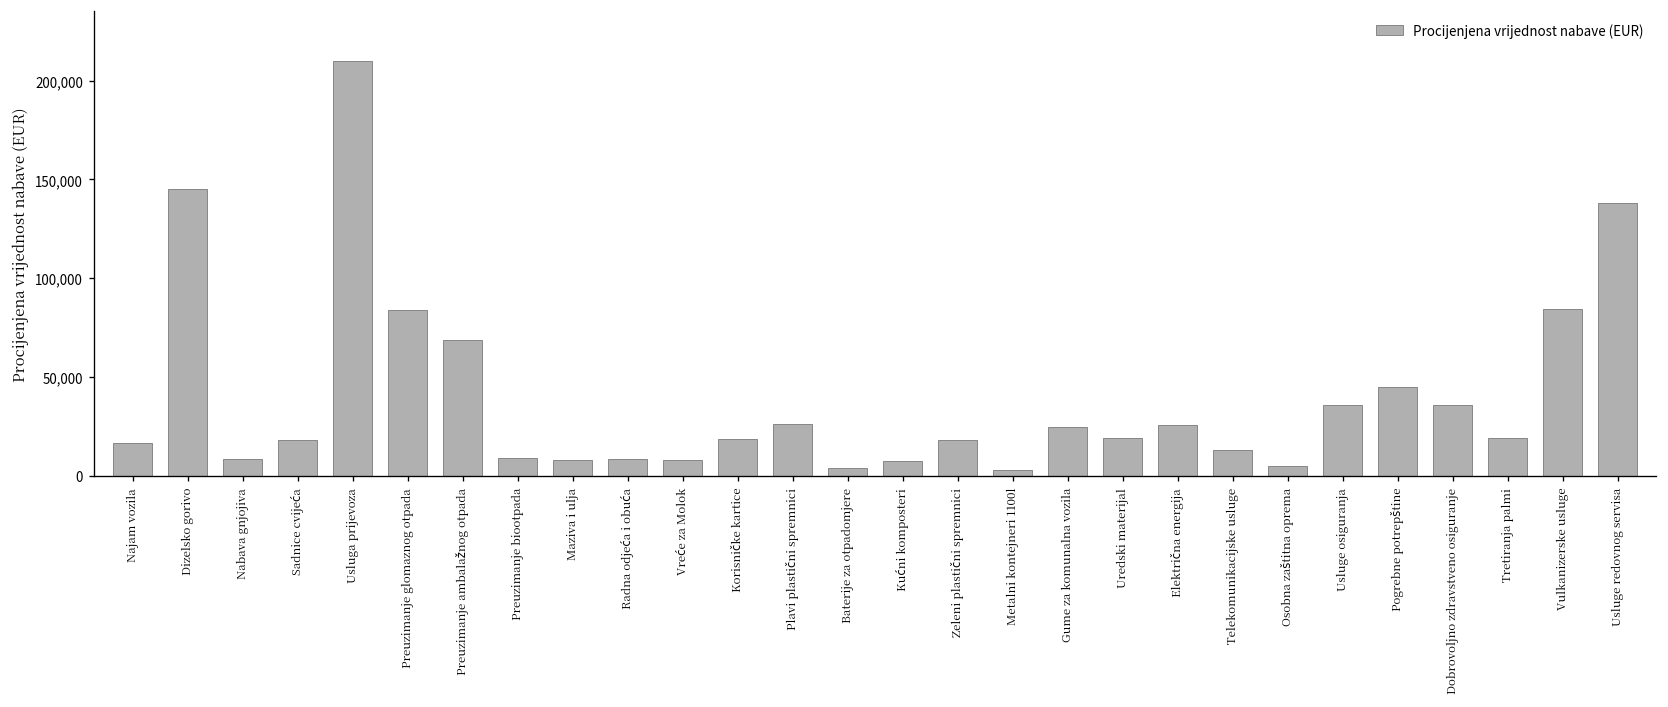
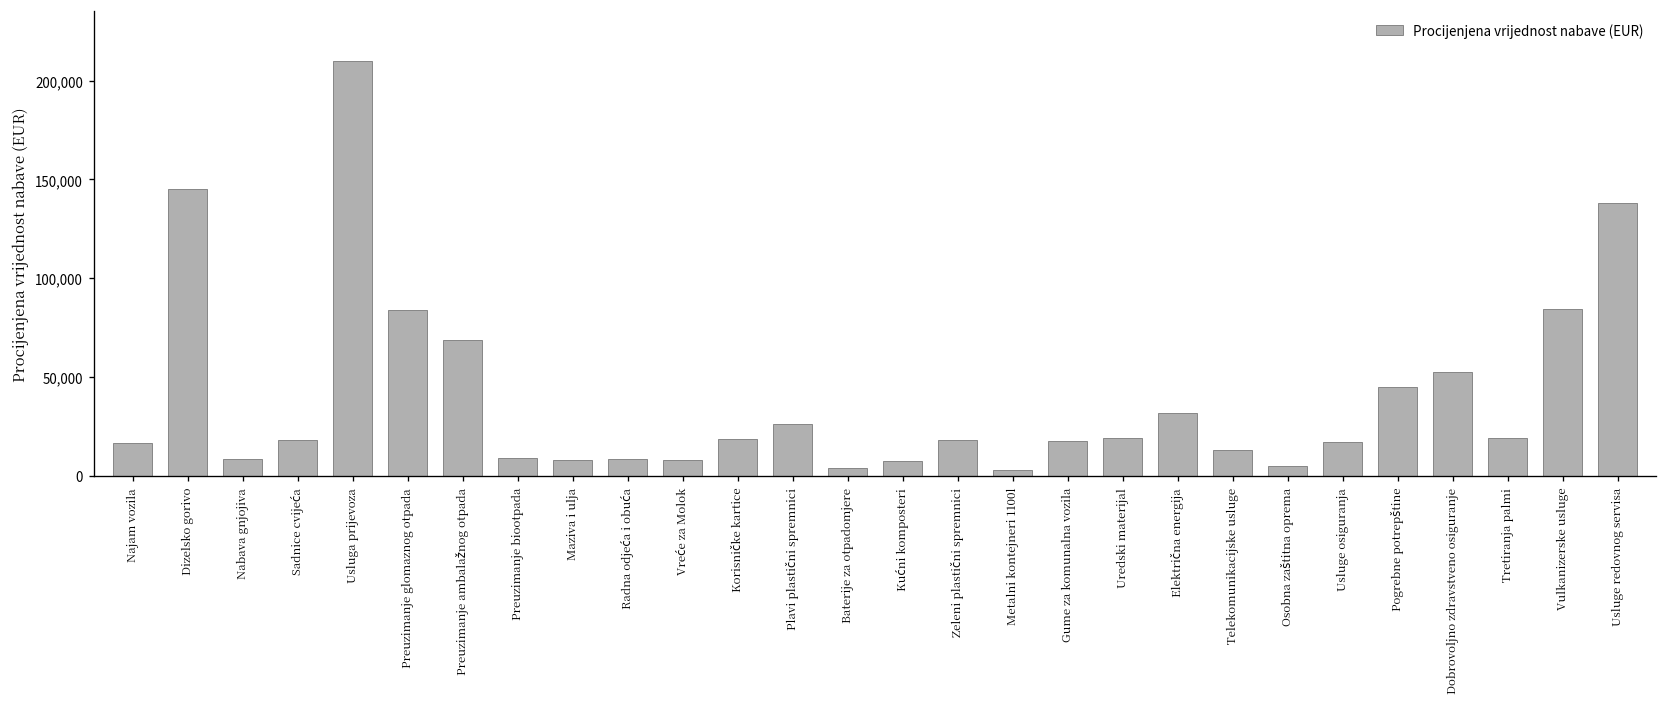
Gume za komunalna vozila: 25,000 -> 18,000
Električna energija: 26,000 -> 32,000
Usluge osiguranja: 36,000 -> 17,000
Dobrovoljno zdravstveno osiguranje: 36,000 -> 53,000
